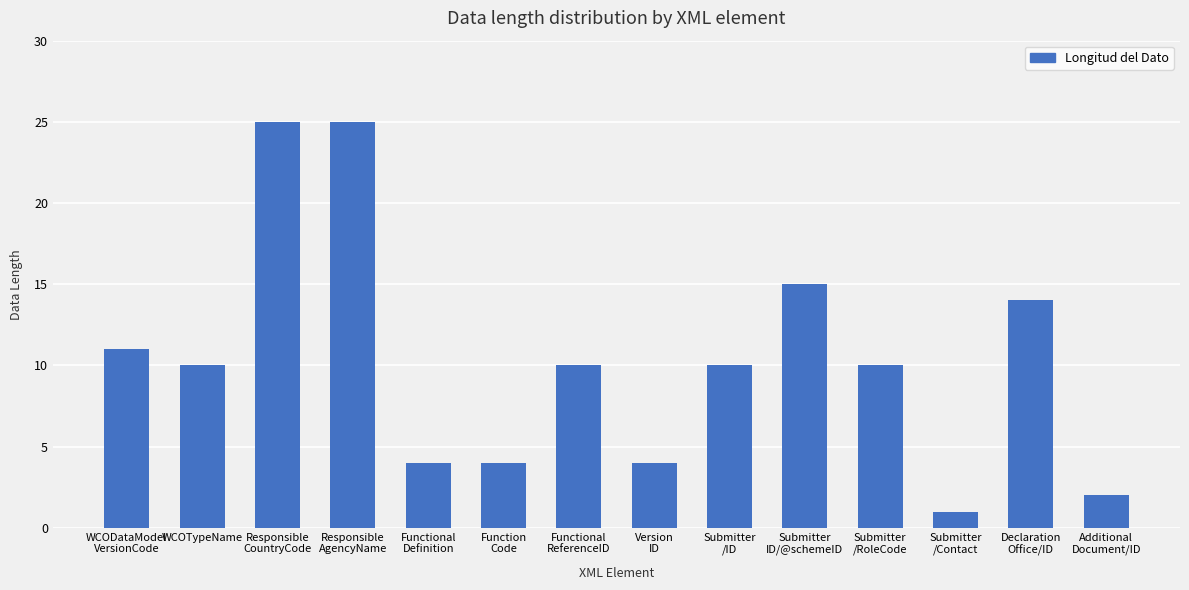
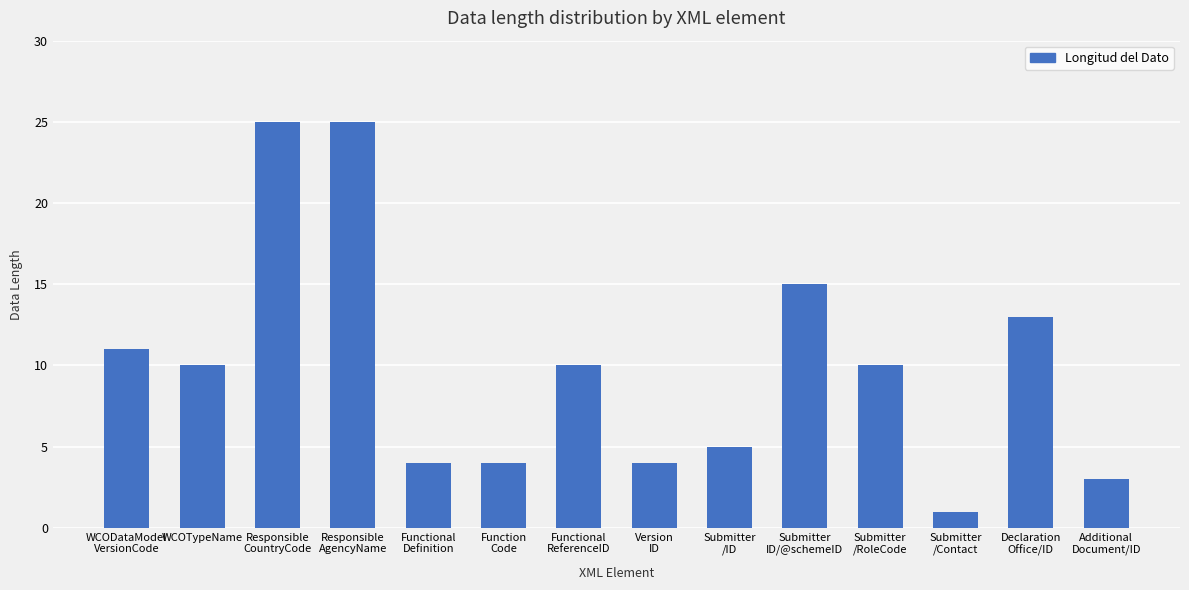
Submitter /ID: 10 -> 5
Declaration Office/ID: 14 -> 13
Additional Document/ID: 2 -> 3
